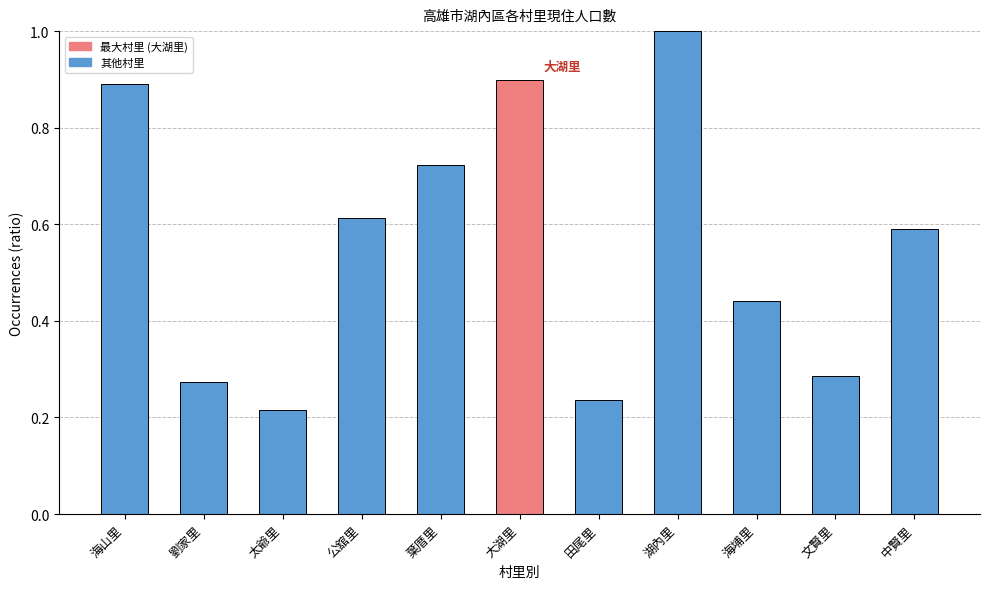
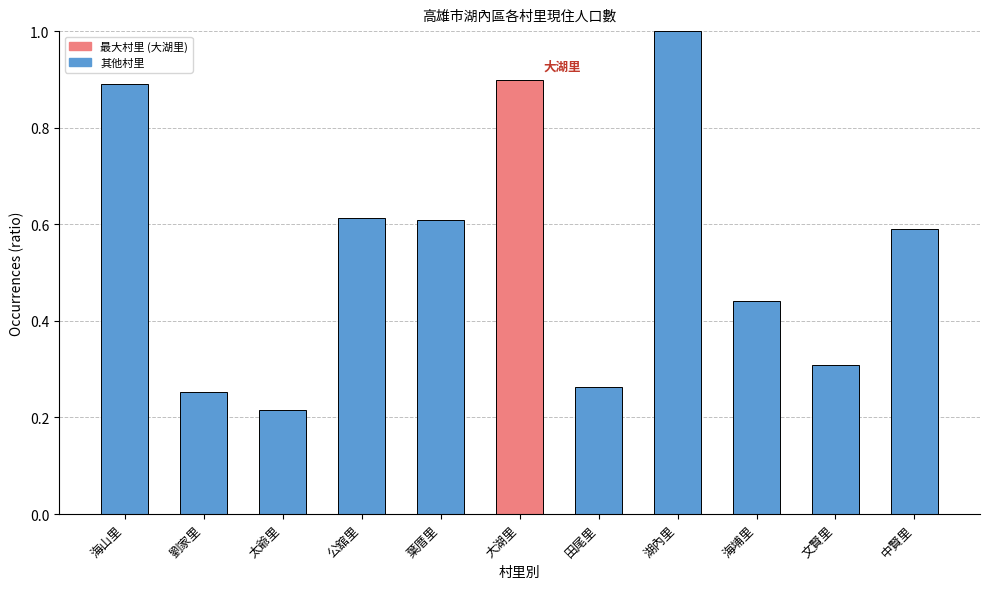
劉家里: 0.27 -> 0.25
葉厝里: 0.72 -> 0.61
田尾里: 0.24 -> 0.26
文賢里: 0.29 -> 0.31
